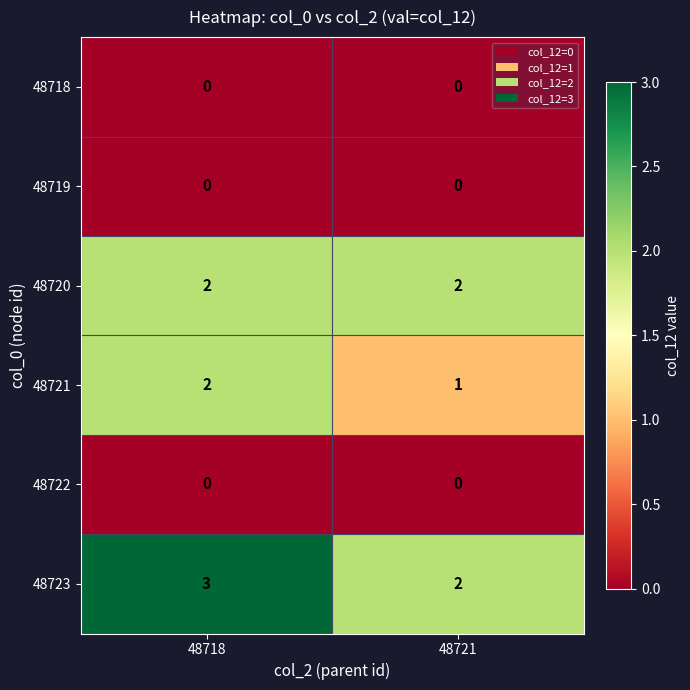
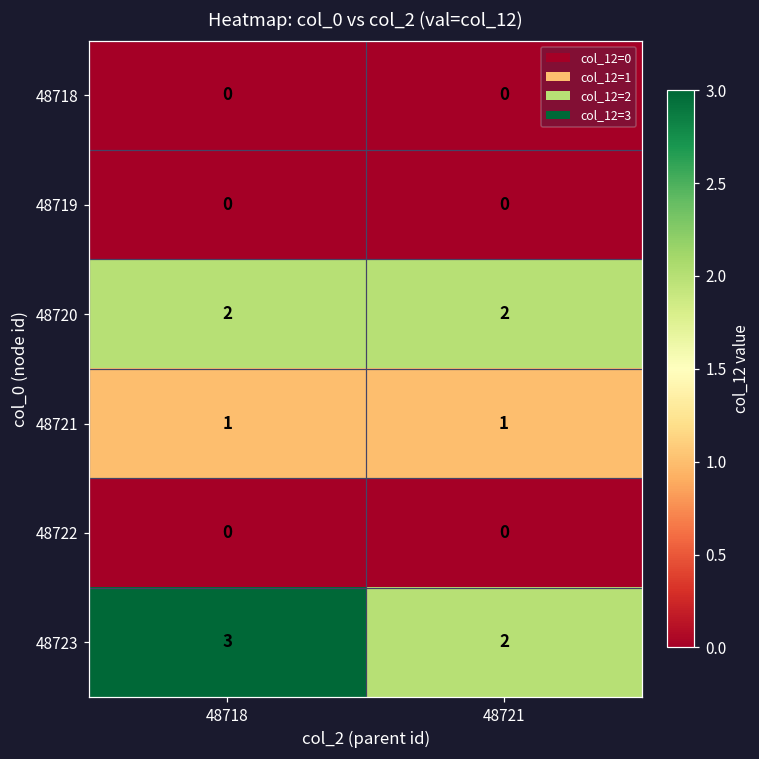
48721, 48718: 2 -> 1
